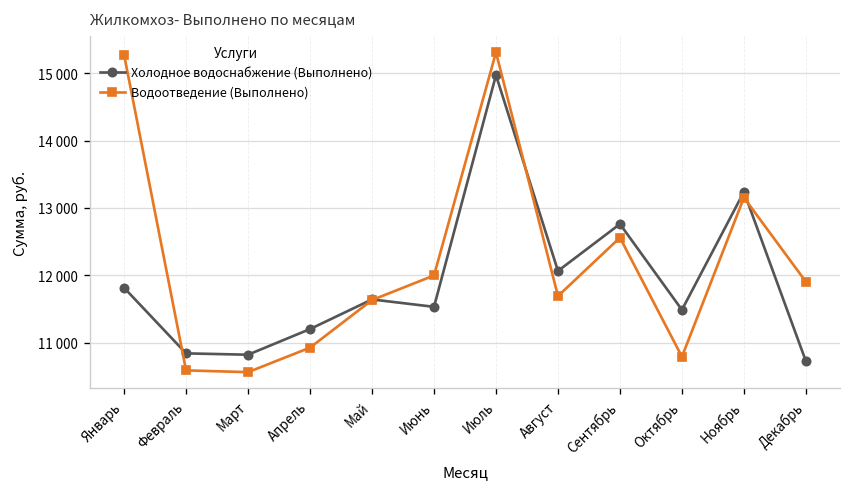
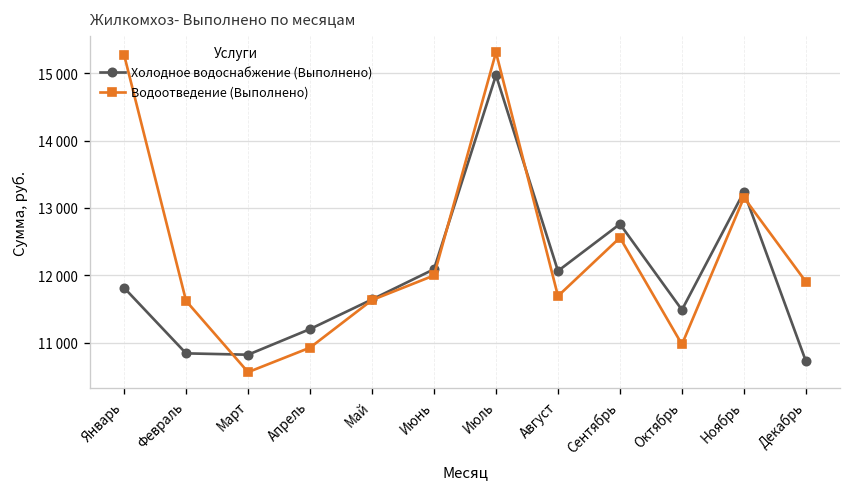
Водоотведение (Выполнено), Февраль: 10600 -> 11600
Холодное водоснабжение (Выполнено), Июнь: 11500 -> 12100
Водоотведение (Выполнено), Октябрь: 10800 -> 11000
